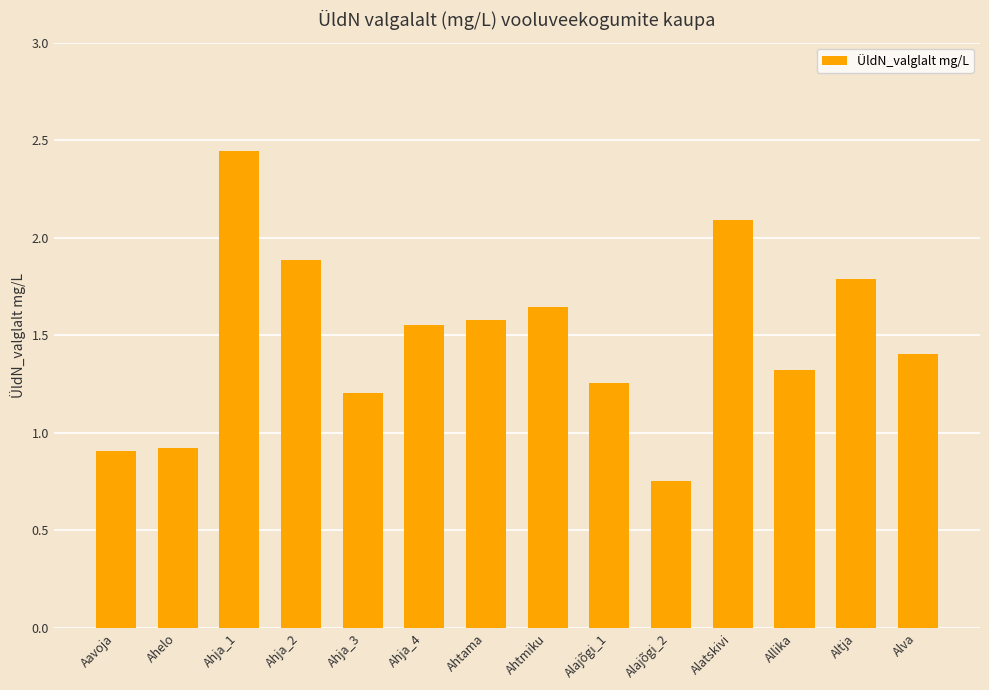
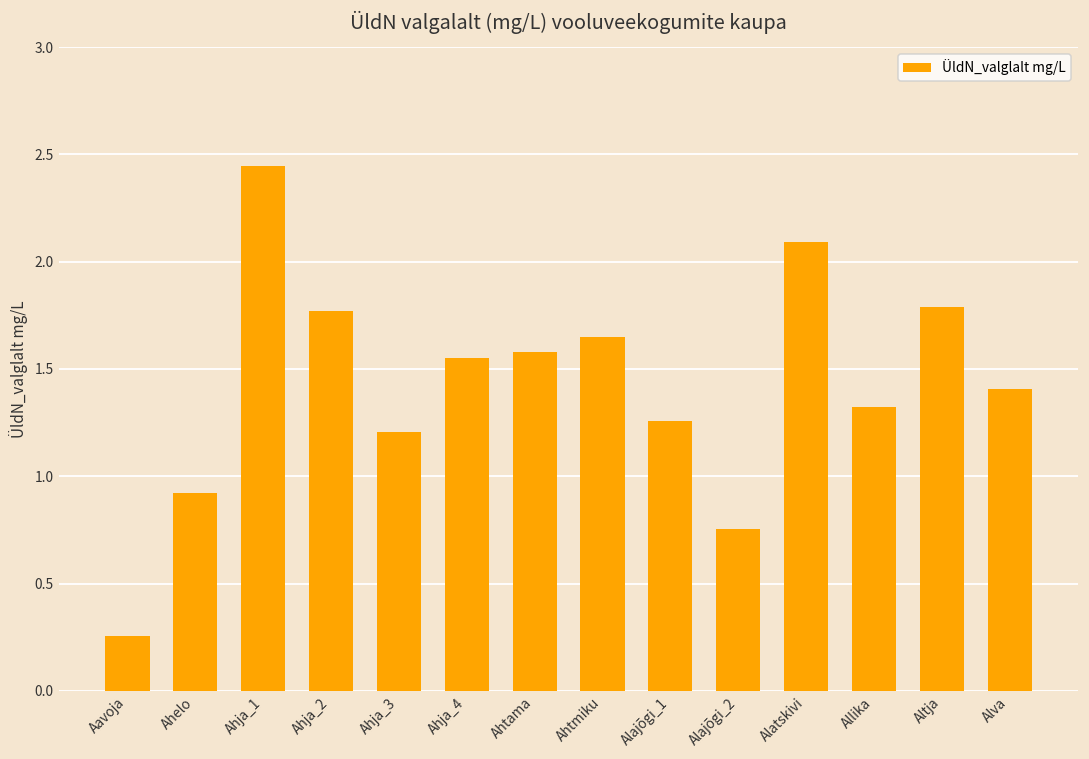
Aavoja: 0.91 -> 0.25
Ahja_2: 1.89 -> 1.77
